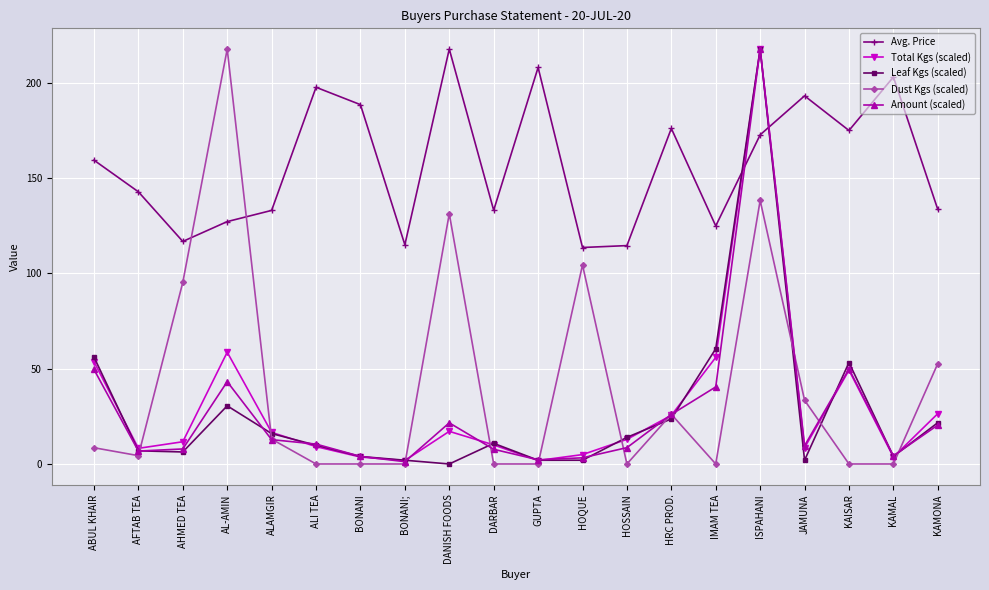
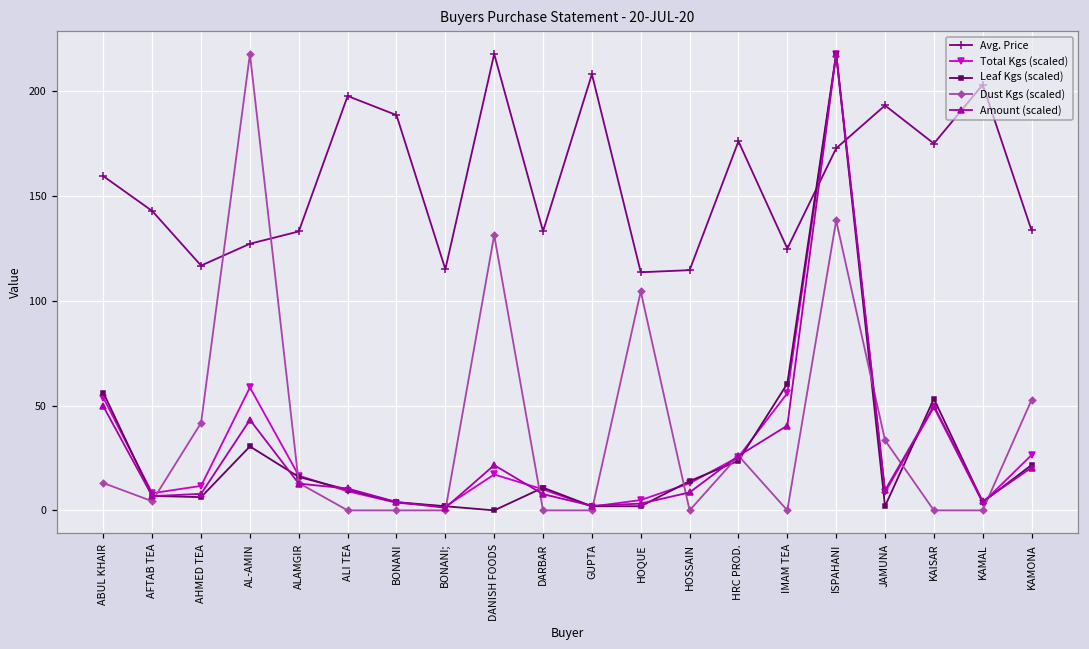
Dust Kgs (scaled), ABUL KHAIR: 9 -> 13
Dust Kgs (scaled), AHMED TEA: 95 -> 42
